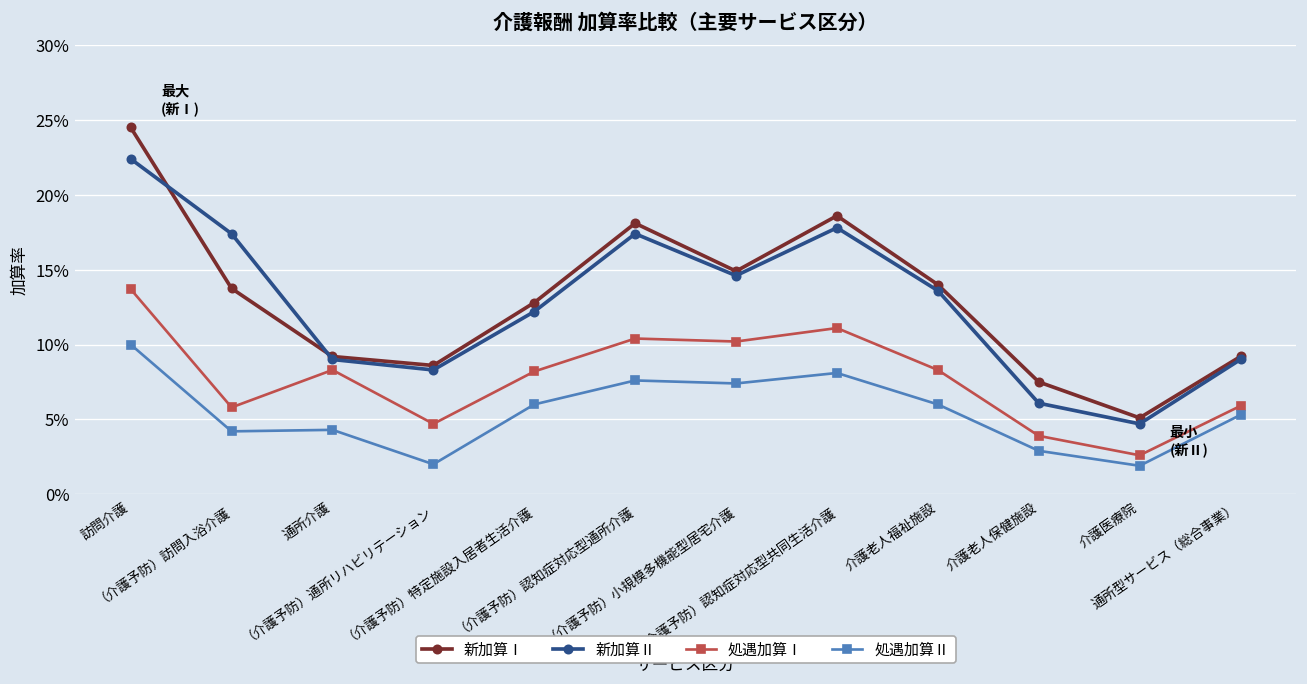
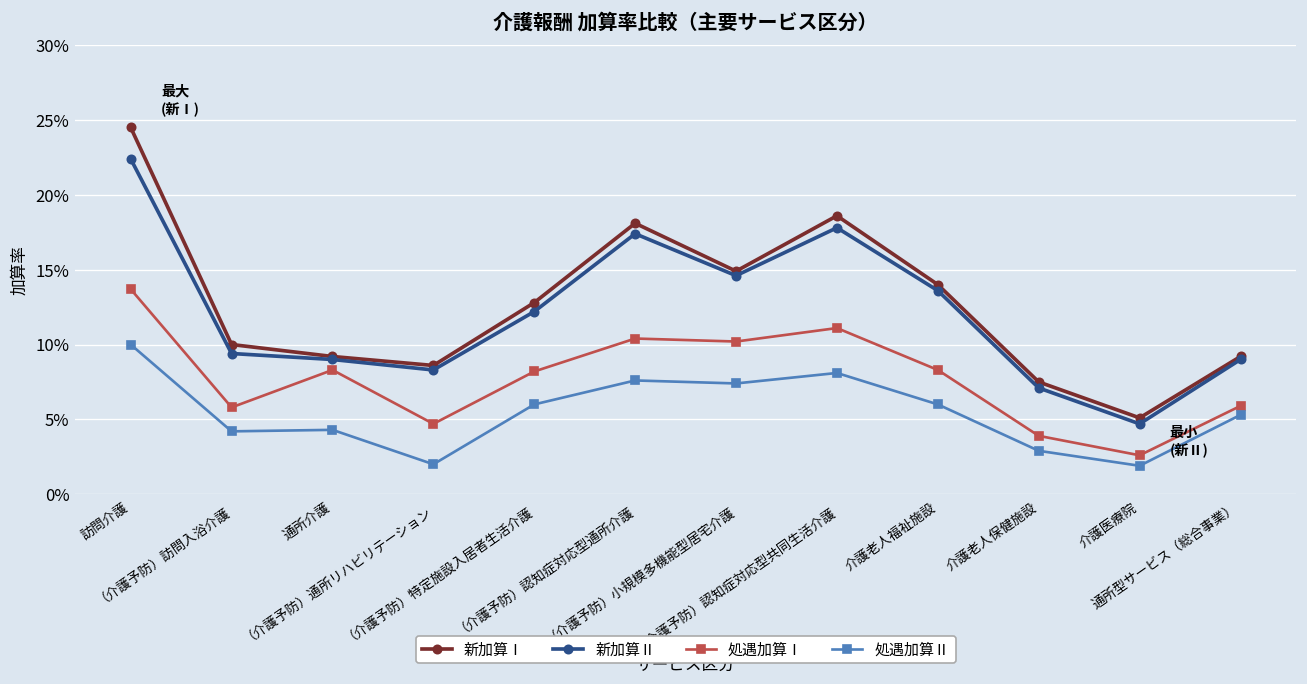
新加算Ⅰ, （介護予防）訪問入浴介護: 13.7% -> 10.0%
新加算Ⅱ, （介護予防）訪問入浴介護: 17.4% -> 9.4%
新加算Ⅱ, 介護老人保健施設: 6.1% -> 7.1%
